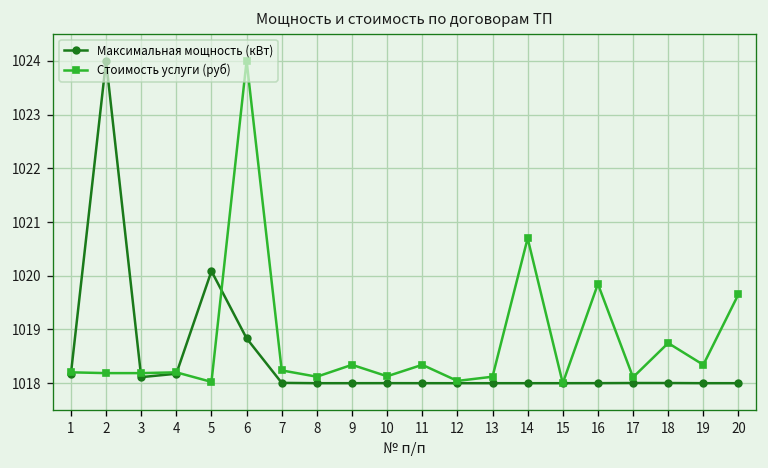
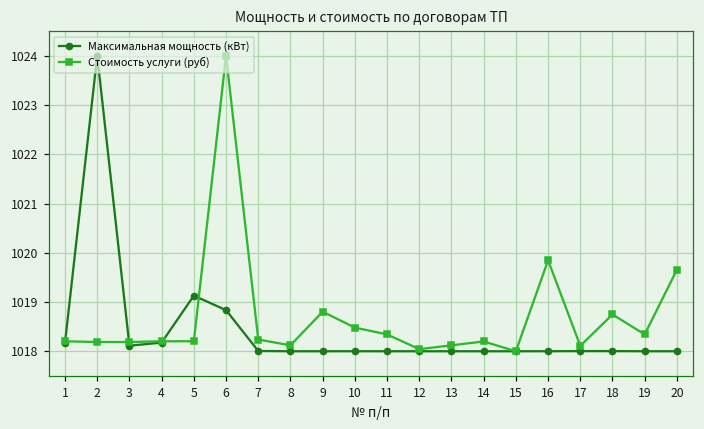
Максимальная мощность (кВт), 5: 1020.1 -> 1019.1
Стоимость услуги (руб), 5: 1018.0 -> 1018.2
Стоимость услуги (руб), 9: 1018.3 -> 1018.8
Стоимость услуги (руб), 10: 1018.1 -> 1018.5
Стоимость услуги (руб), 14: 1020.7 -> 1018.2
